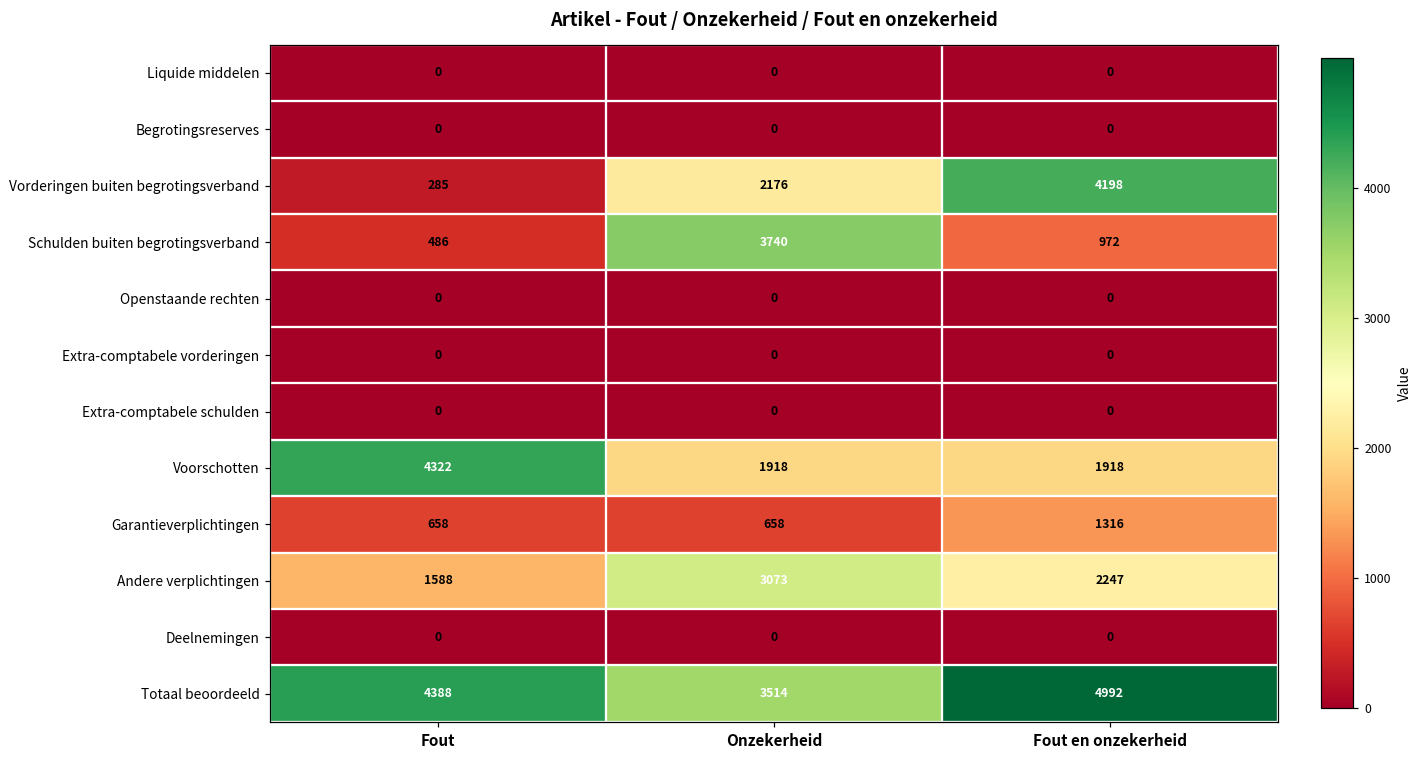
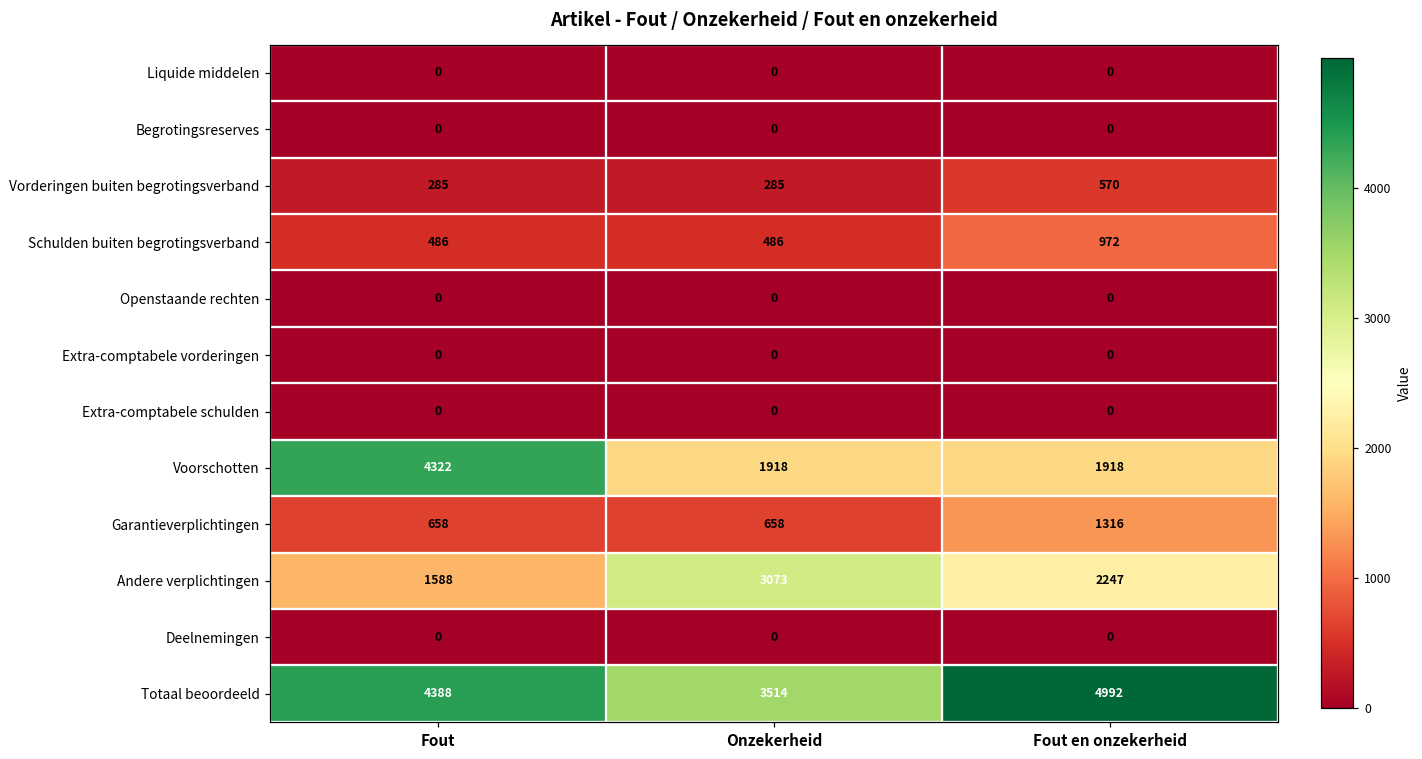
Vorderingen buiten begrotingsverband, Onzekerheid: 2176 -> 285
Vorderingen buiten begrotingsverband, Fout en onzekerheid: 4198 -> 570
Schulden buiten begrotingsverband, Onzekerheid: 3740 -> 486
